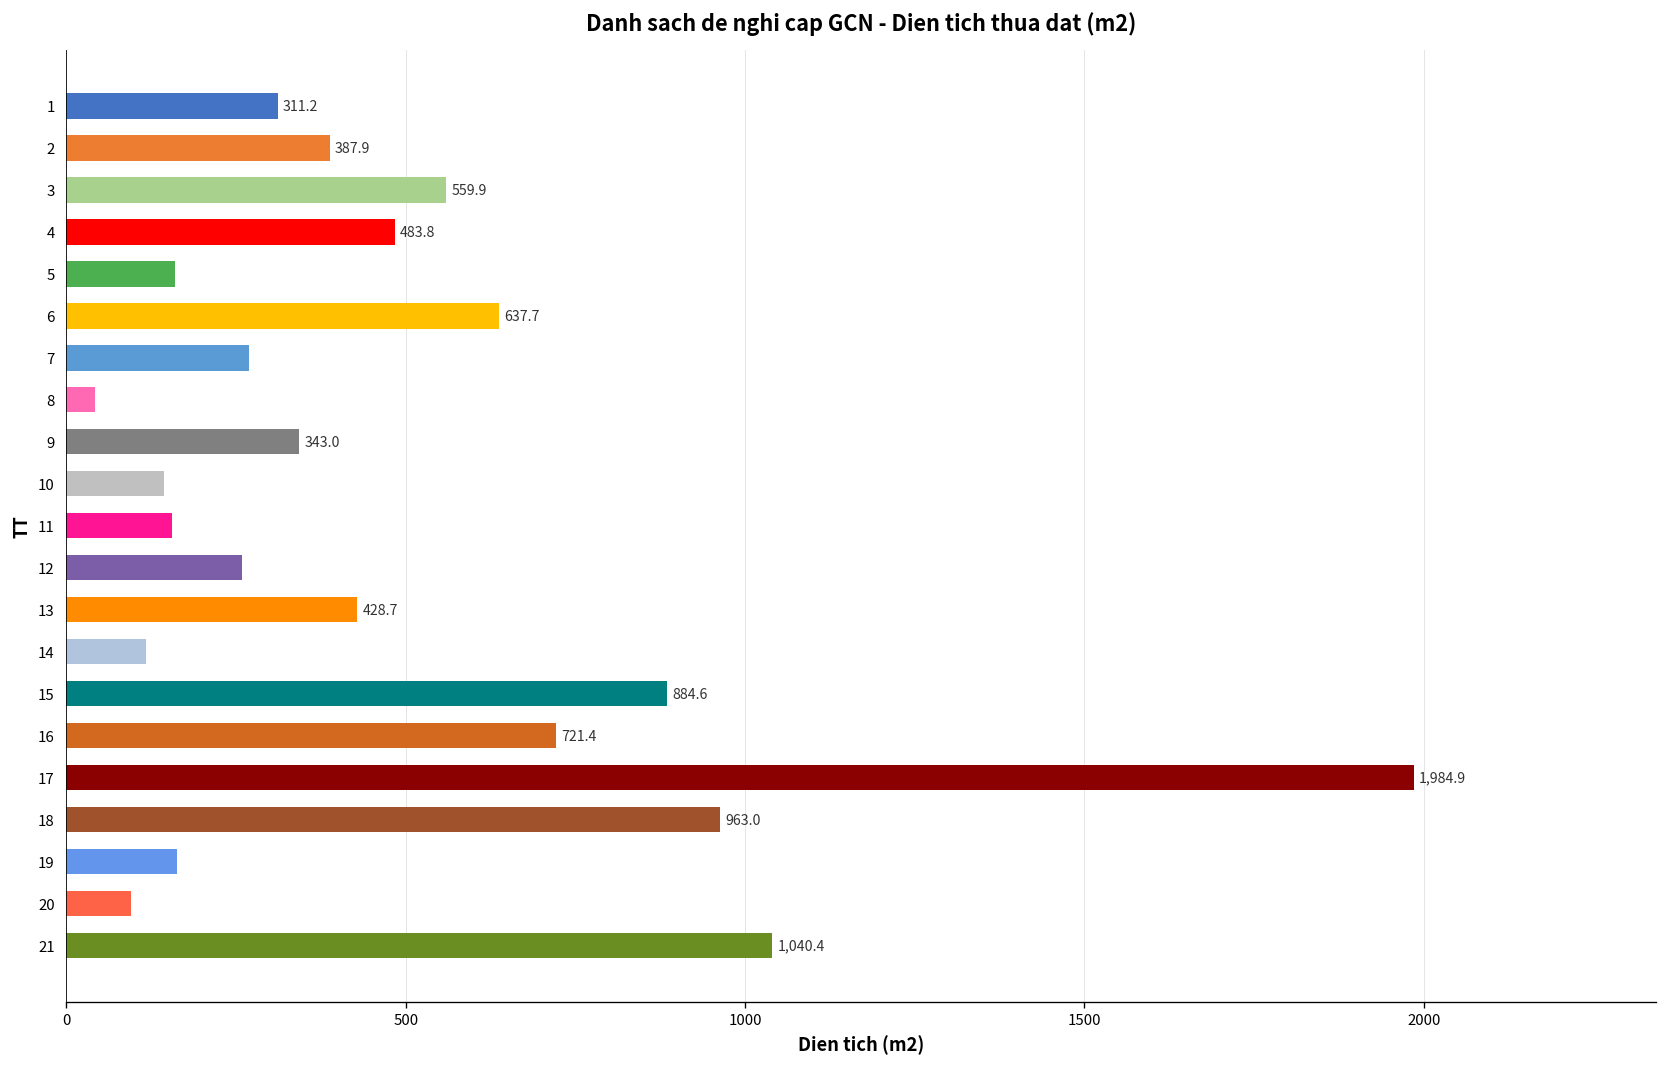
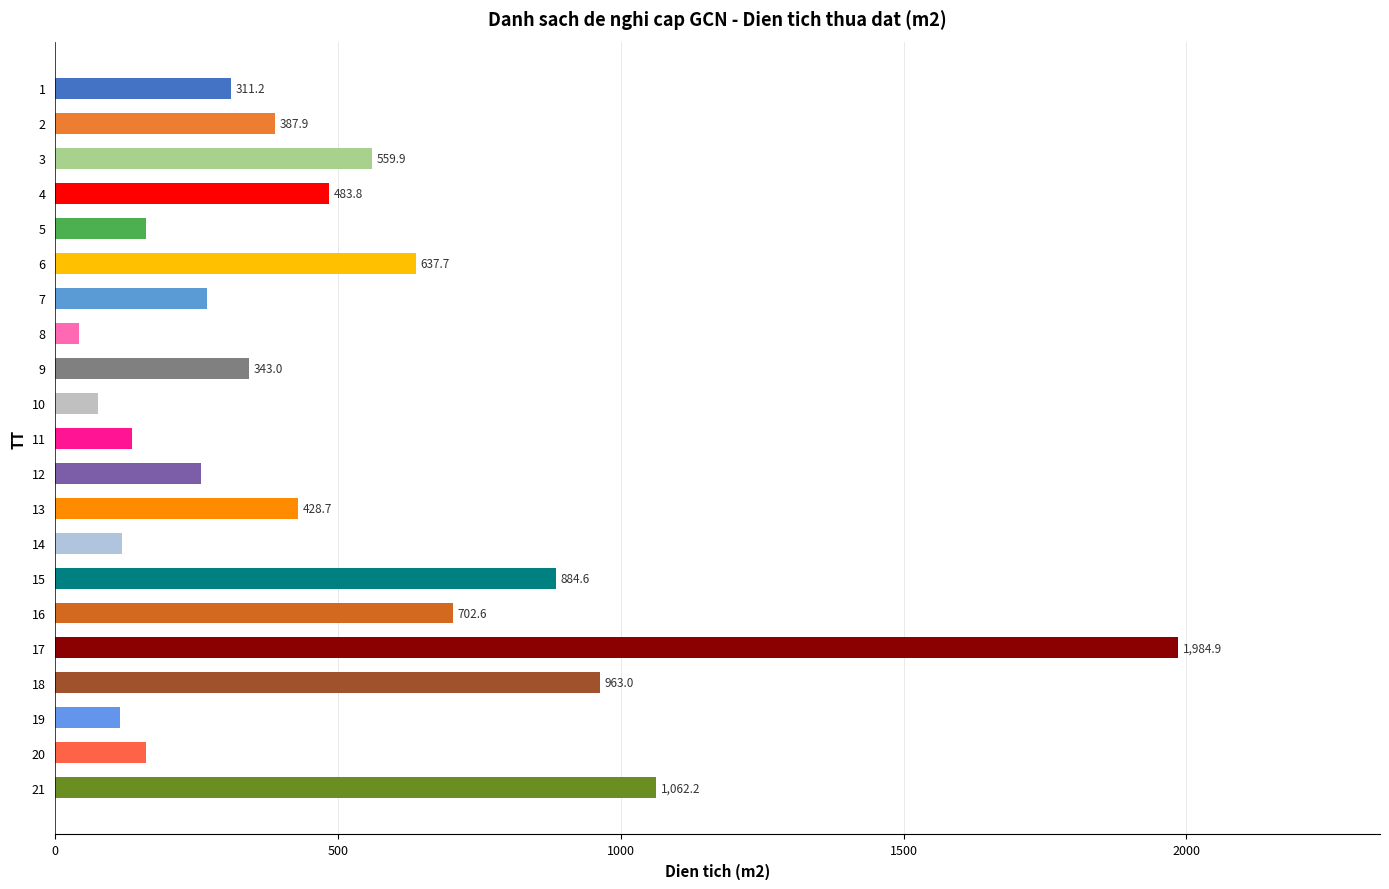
10: 140 -> 80
11: 160 -> 140
16: 721.4 -> 702.6
19: 160 -> 110
20: 90 -> 160
21: 1,040.4 -> 1,062.2
